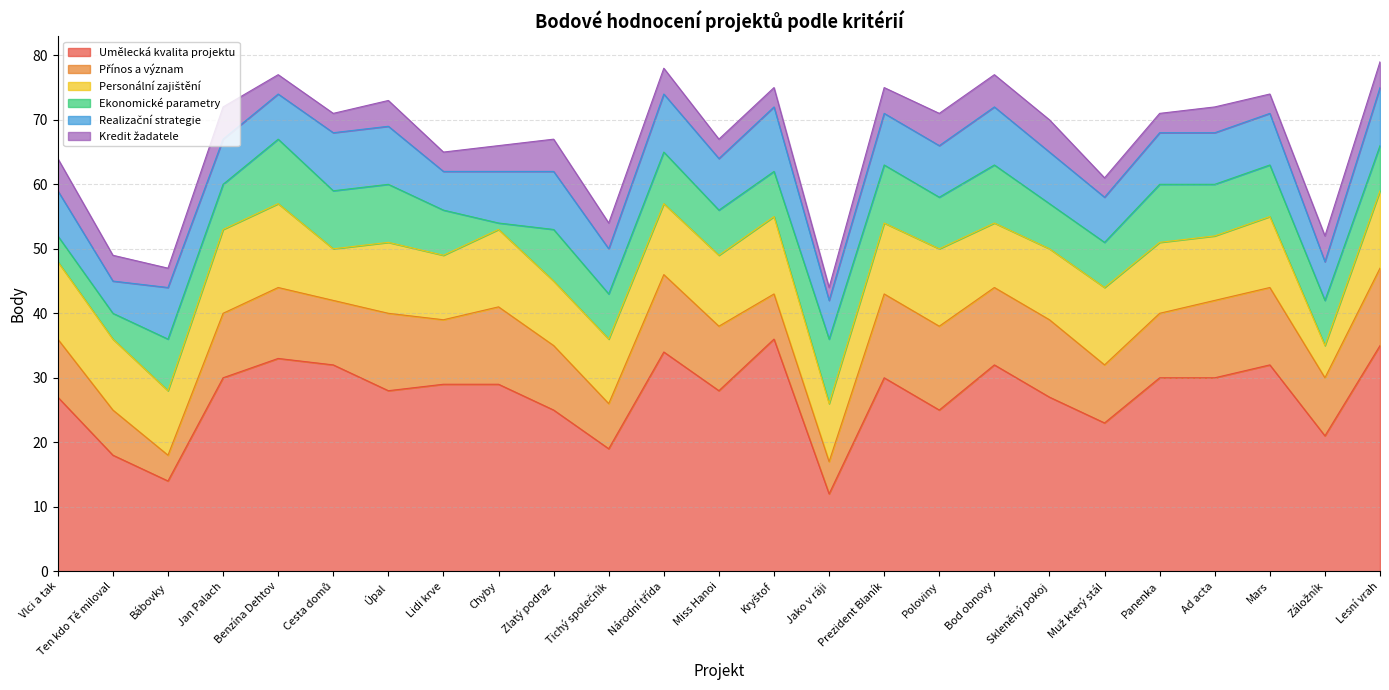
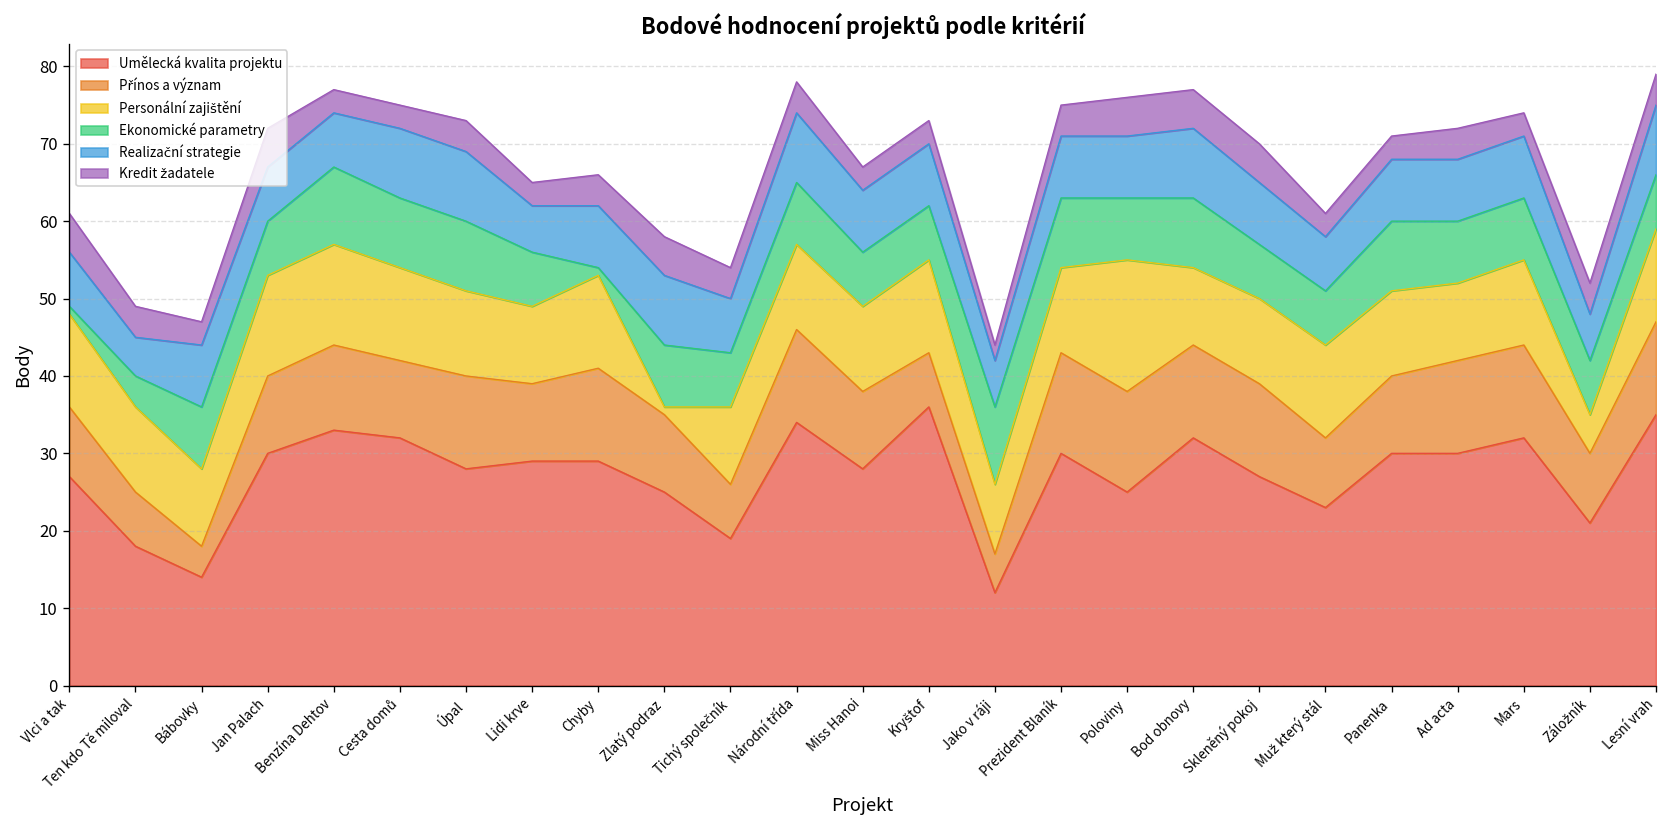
Ekonomické parametry, Vlci a tak: 4 -> 1
Personální zajištění, Cesta domů: 8 -> 12
Personální zajištění, Zlatý podraz: 10 -> 1
Realizační strategie, Kryštof: 10 -> 8
Personální zajištění, Poloviny: 12 -> 17
